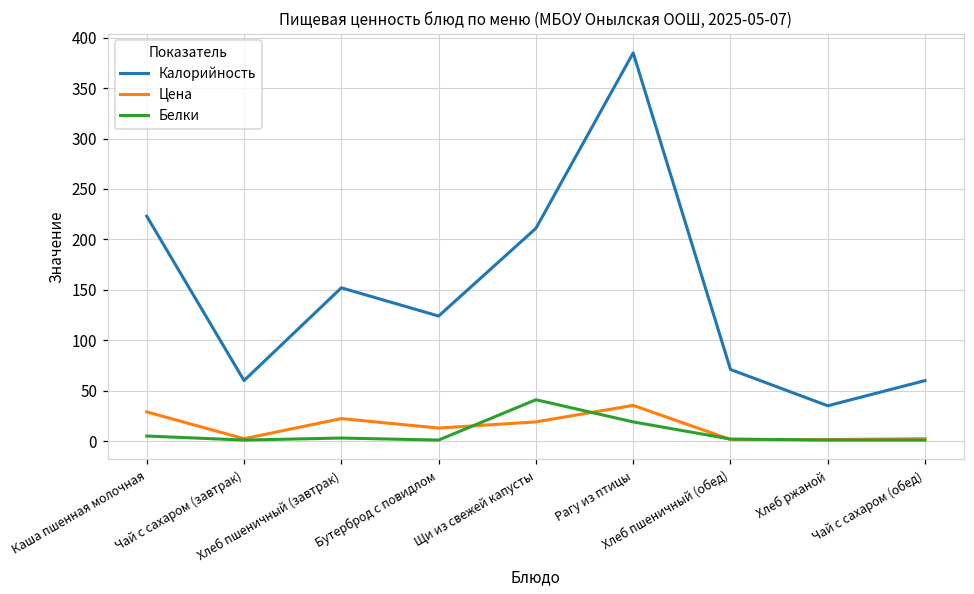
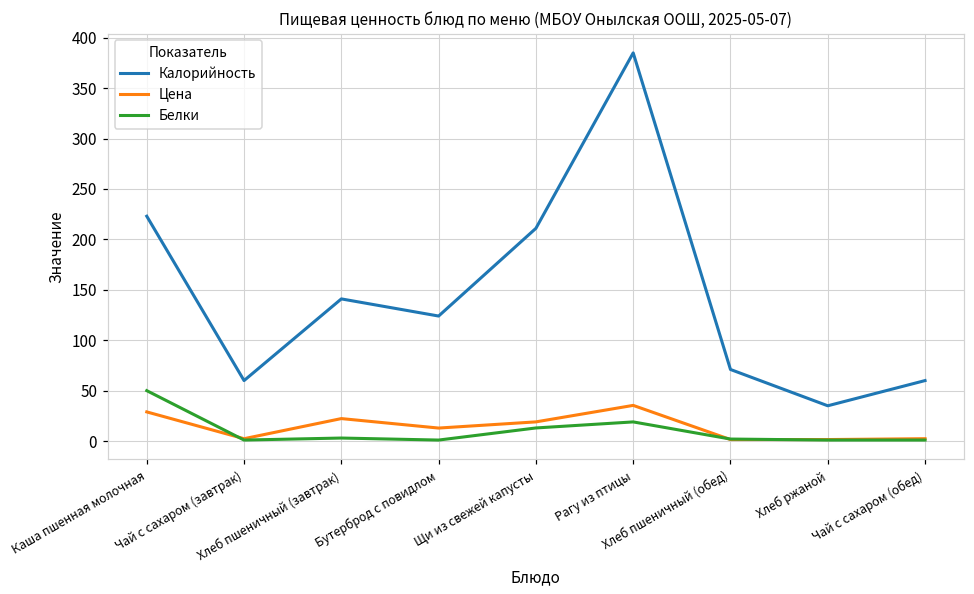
Белки, Каша пшенная молочная: 10 -> 50
Калорийность, Хлеб пшеничный (завтрак): 150 -> 140
Белки, Щи из свежей капусты: 40 -> 10
